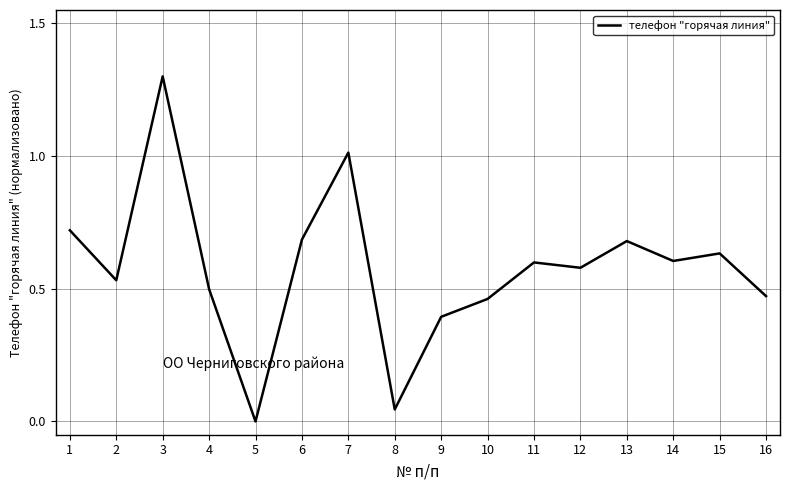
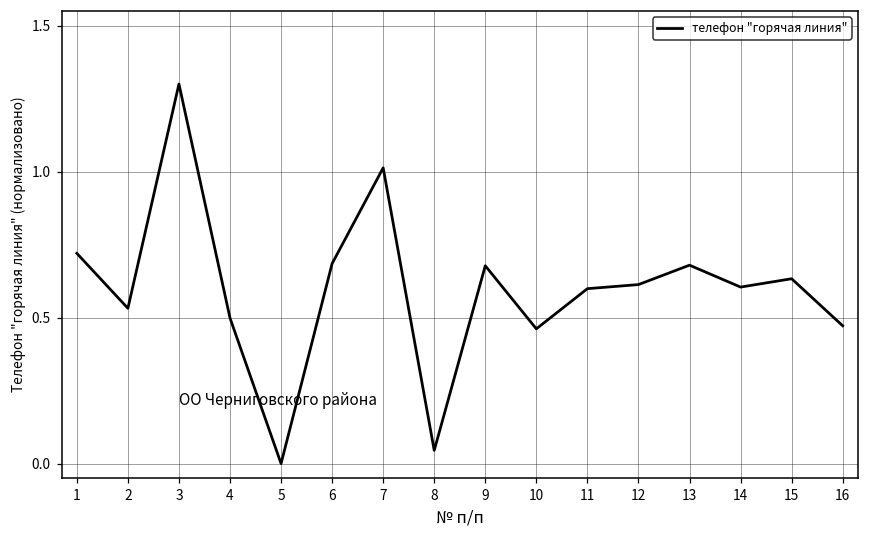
9: 0.39 -> 0.68
12: 0.58 -> 0.61
